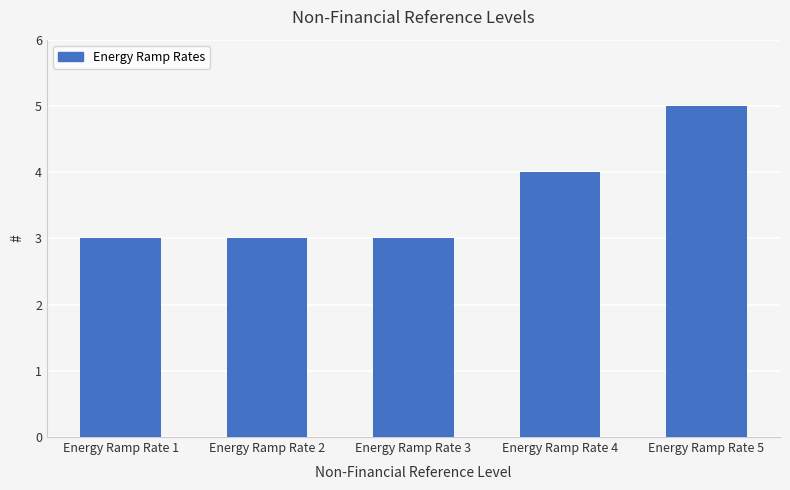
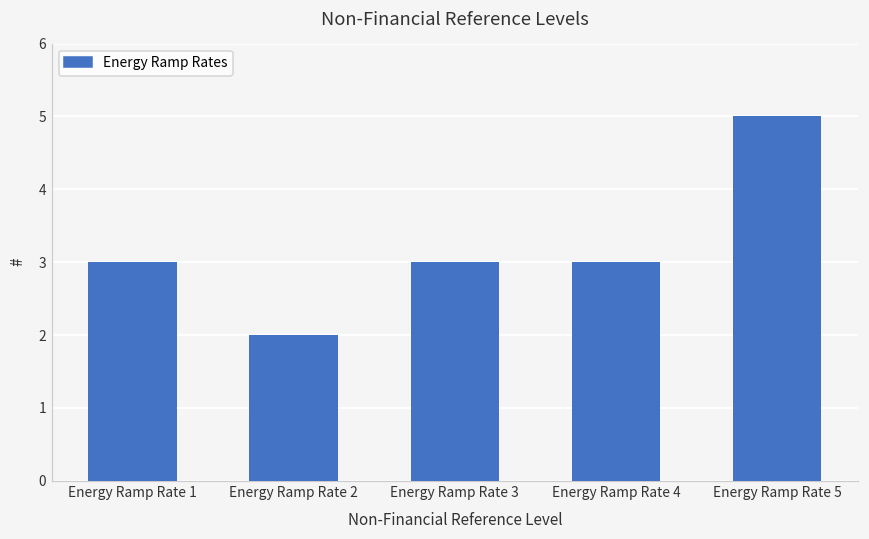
Energy Ramp Rate 2: 3 -> 2
Energy Ramp Rate 4: 4 -> 3
